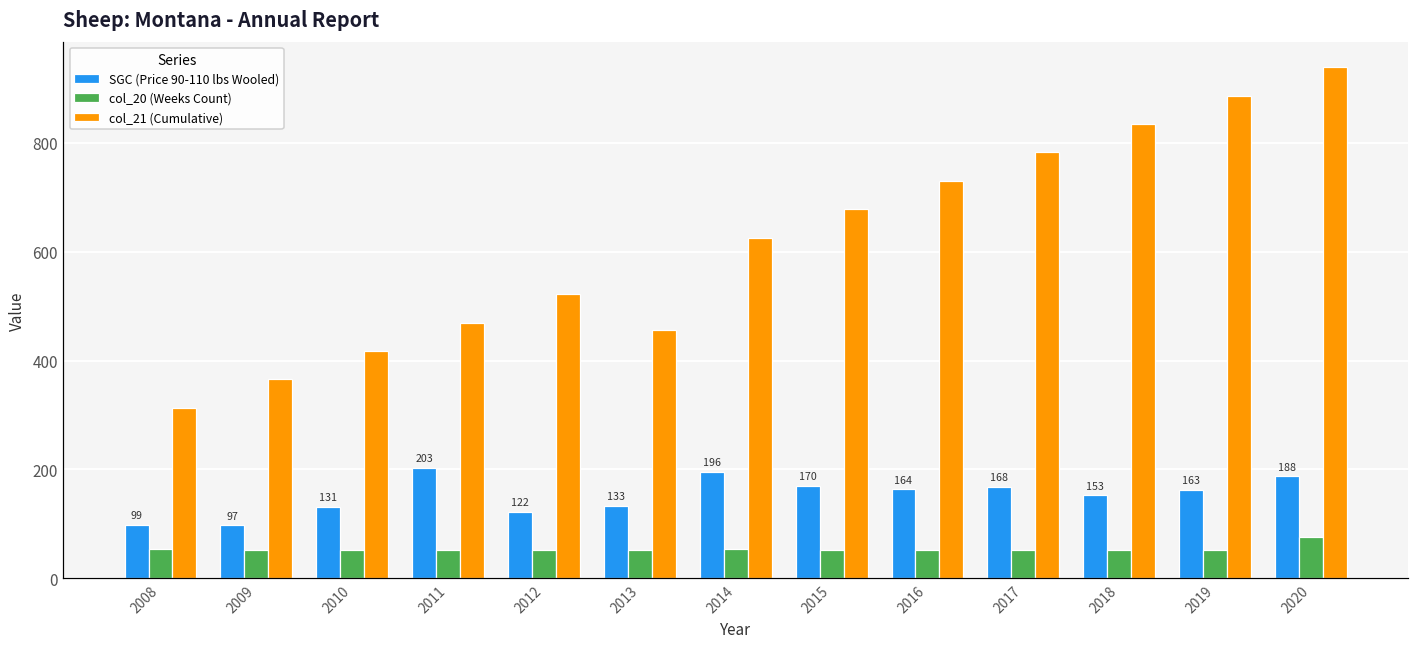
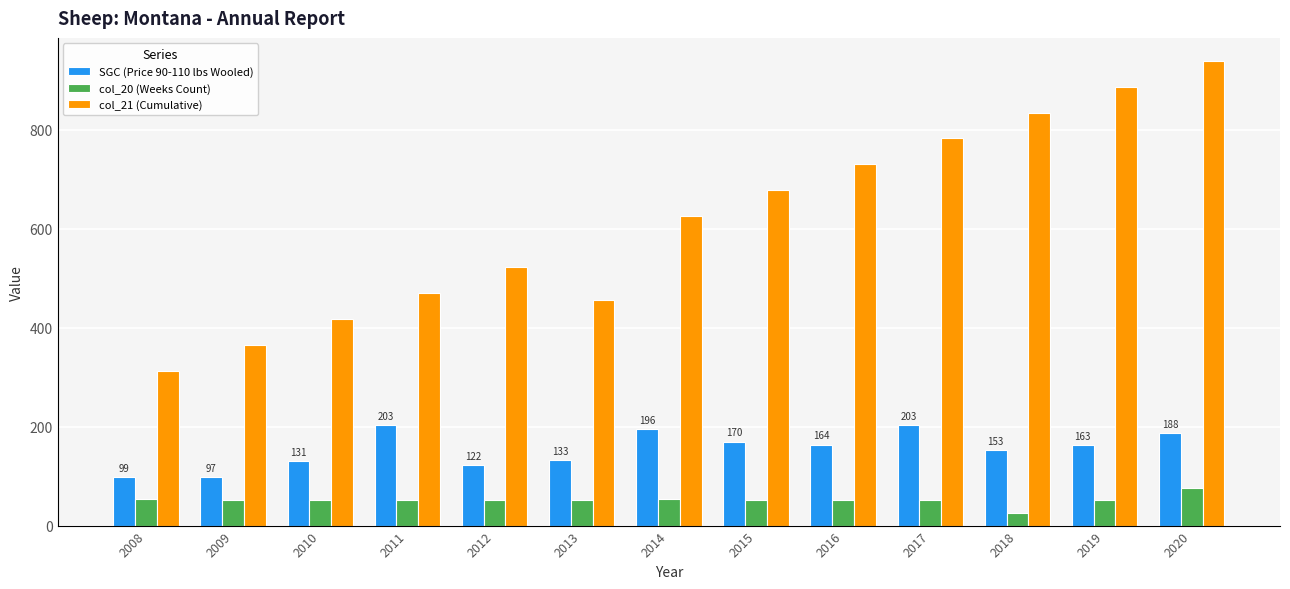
SGC (Price 90-110 lbs Wooled), 2017: 168 -> 203
col_20 (Weeks Count), 2018: 50 -> 30
